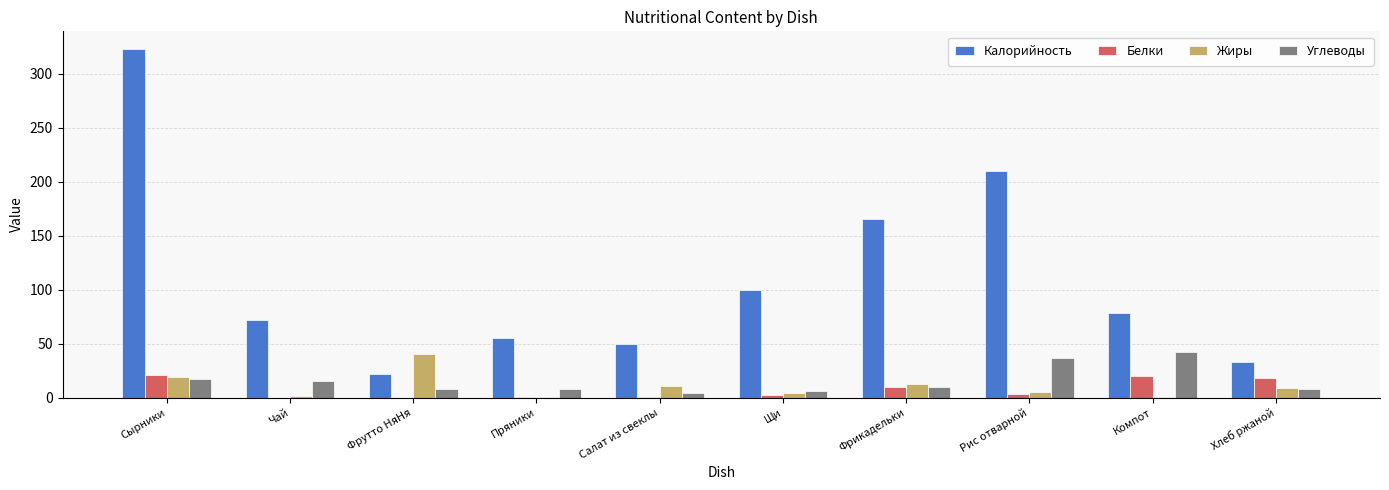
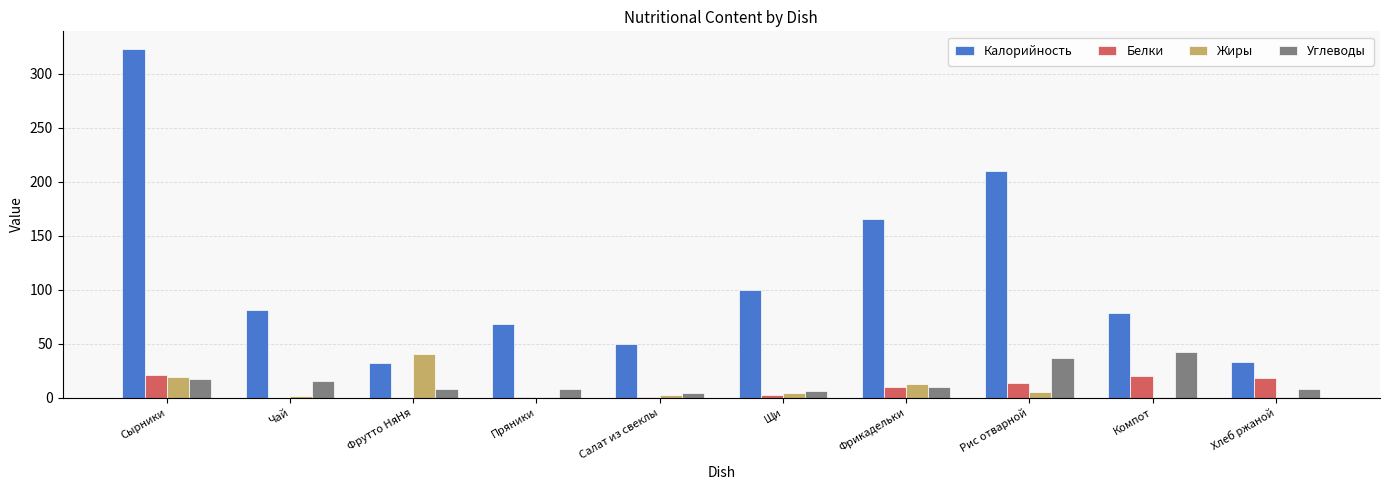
Калорийность, Чай: 72 -> 81
Калорийность, Фрутто НяНя: 22 -> 32
Калорийность, Пряники: 55 -> 69
Жиры, Салат из свеклы: 11 -> 3
Белки, Рис отварной: 4 -> 13
Жиры, Хлеб ржаной: 9 -> 0
